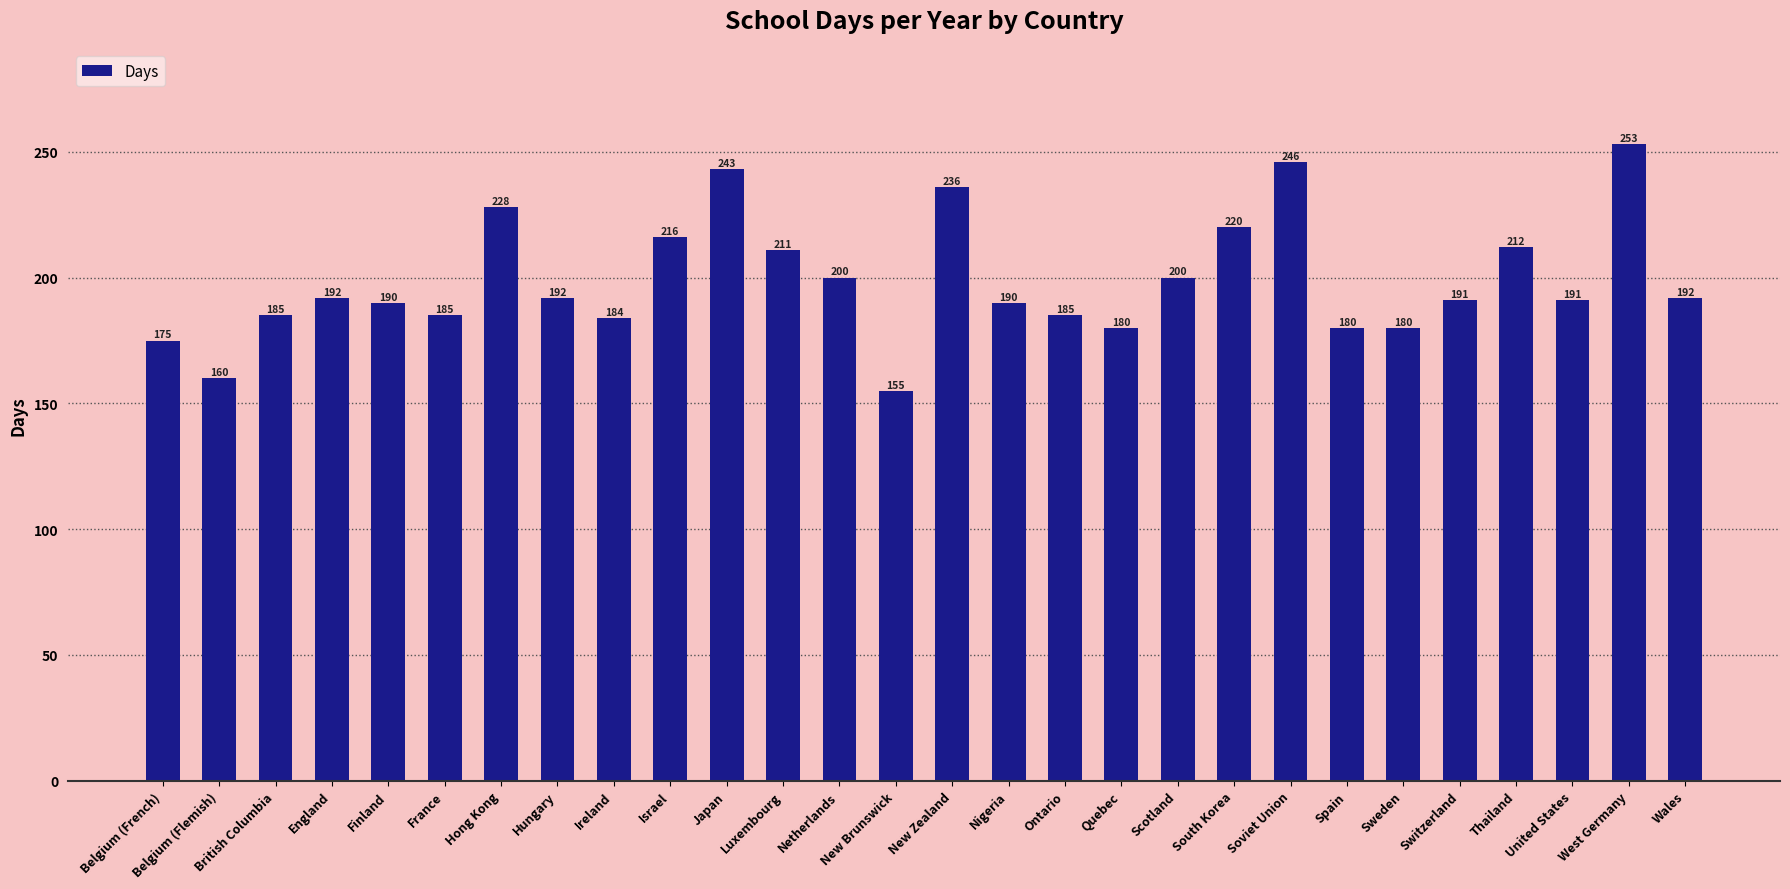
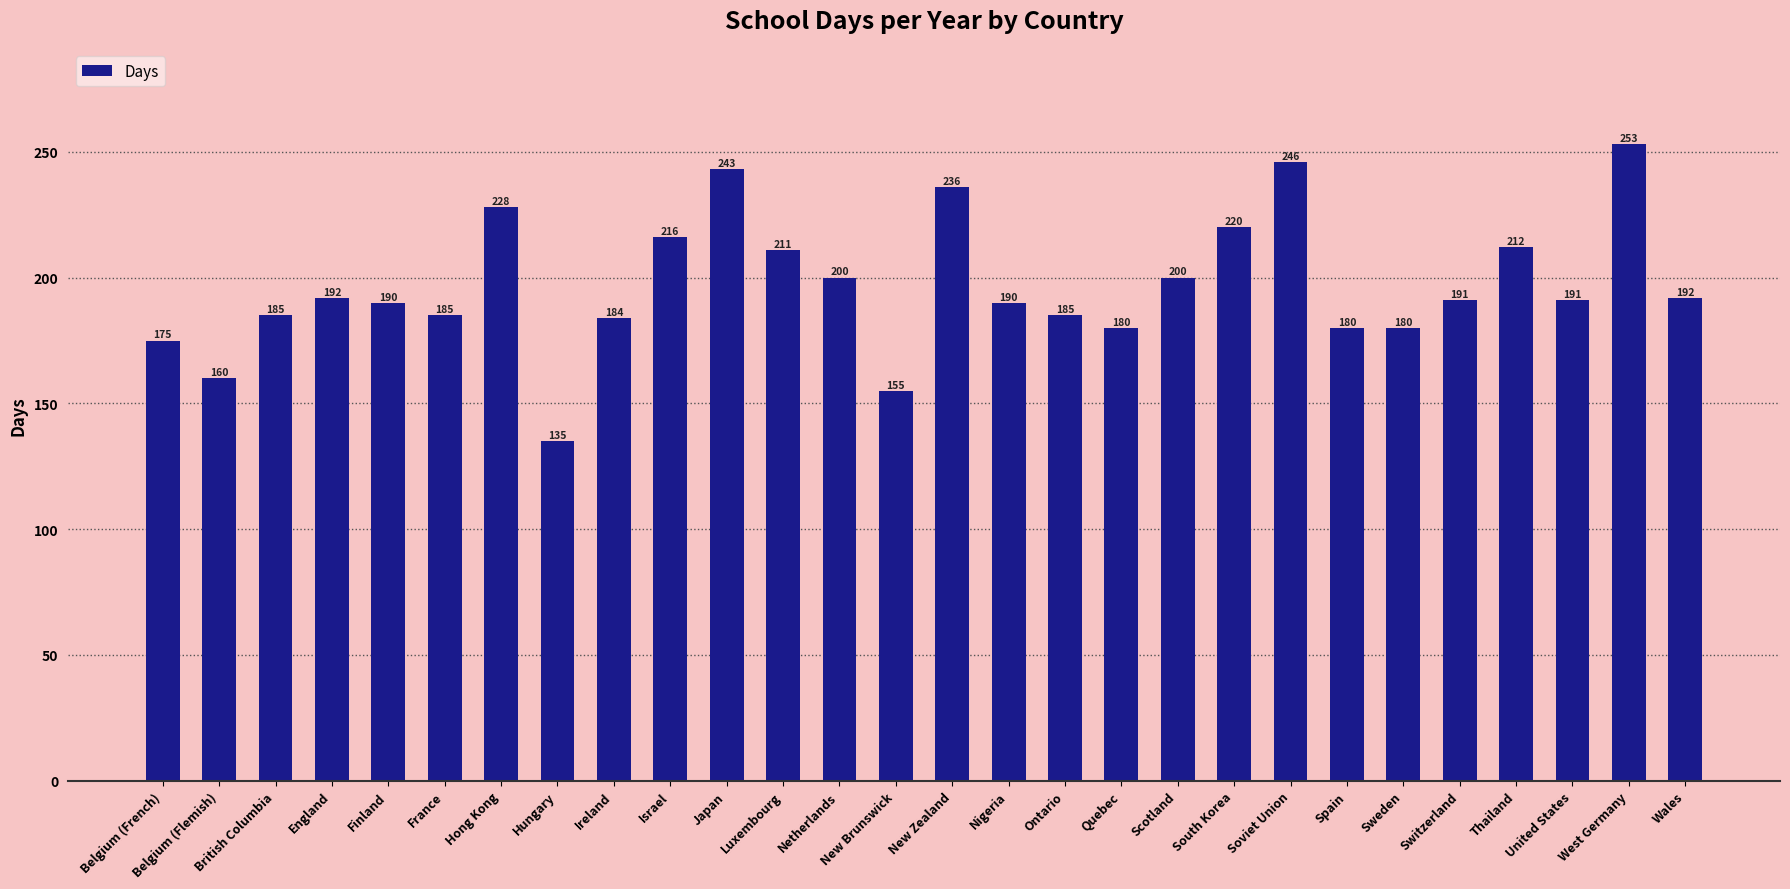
Hungary: 192 -> 135
